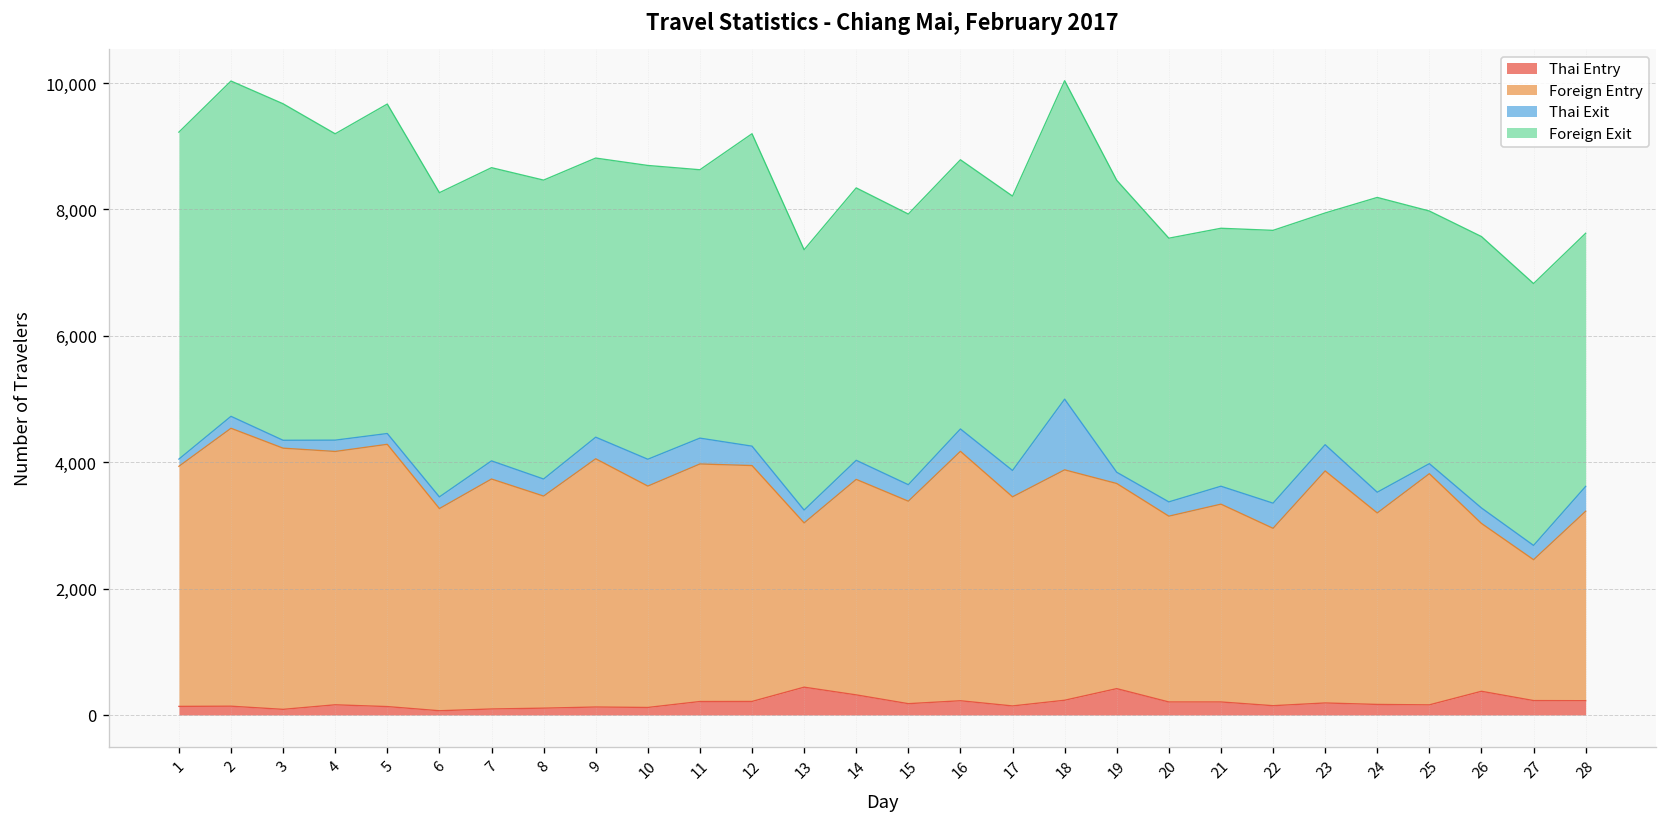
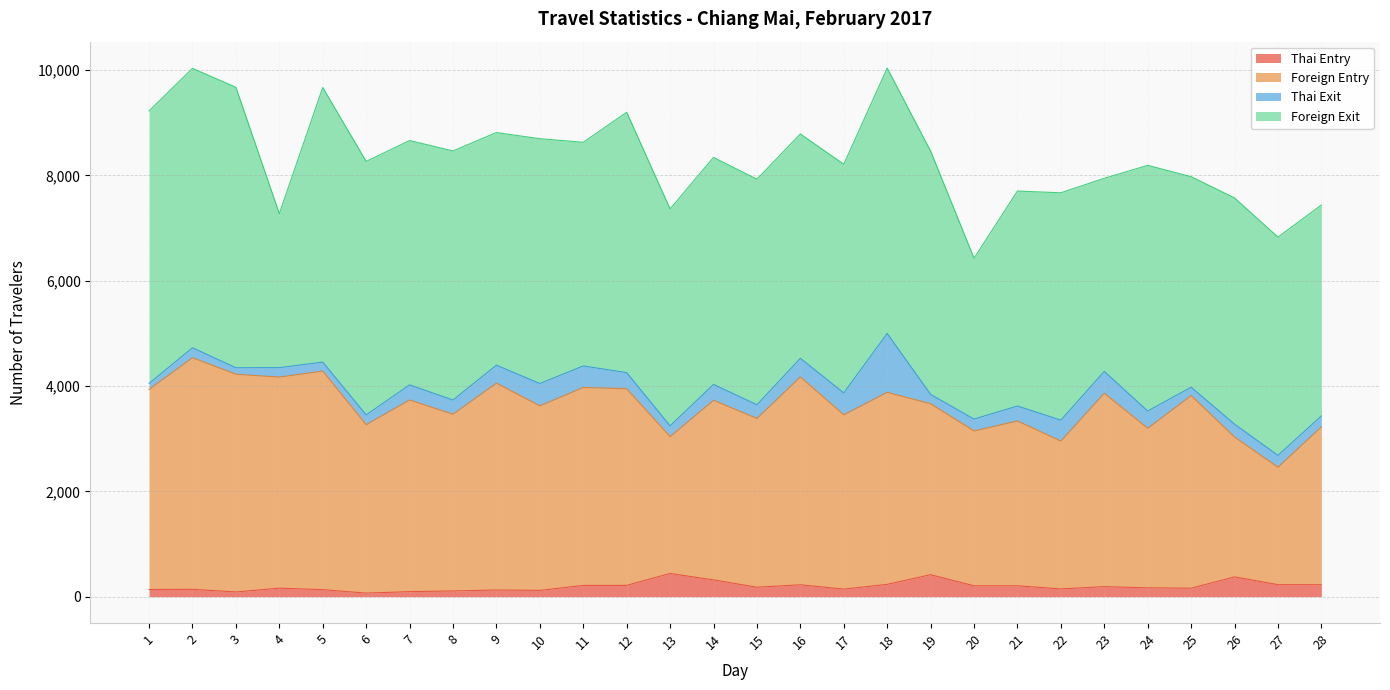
Foreign Exit, 4: 4,800 -> 2,900
Foreign Exit, 20: 4,200 -> 3,100
Thai Exit, 28: 400 -> 200
